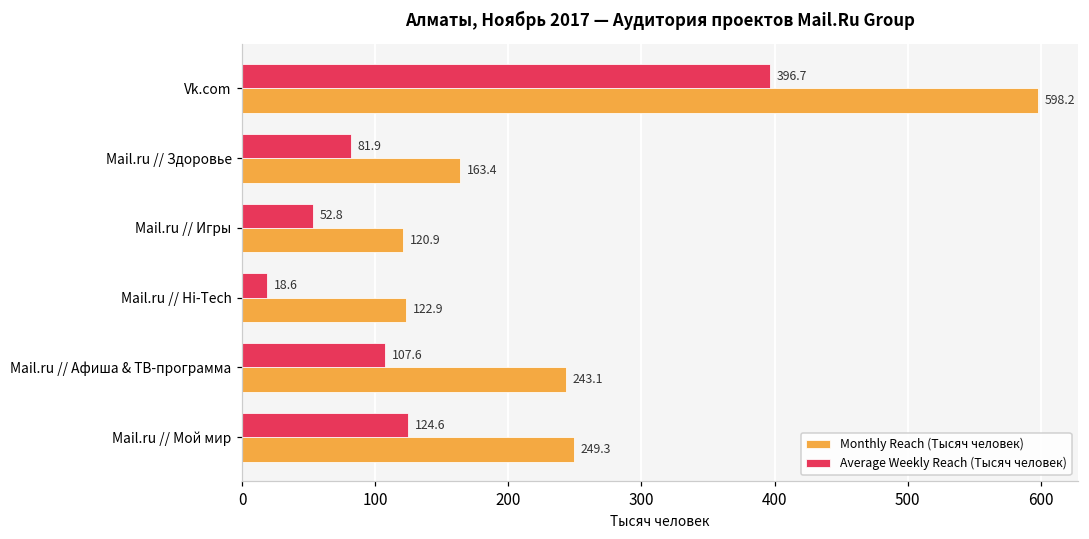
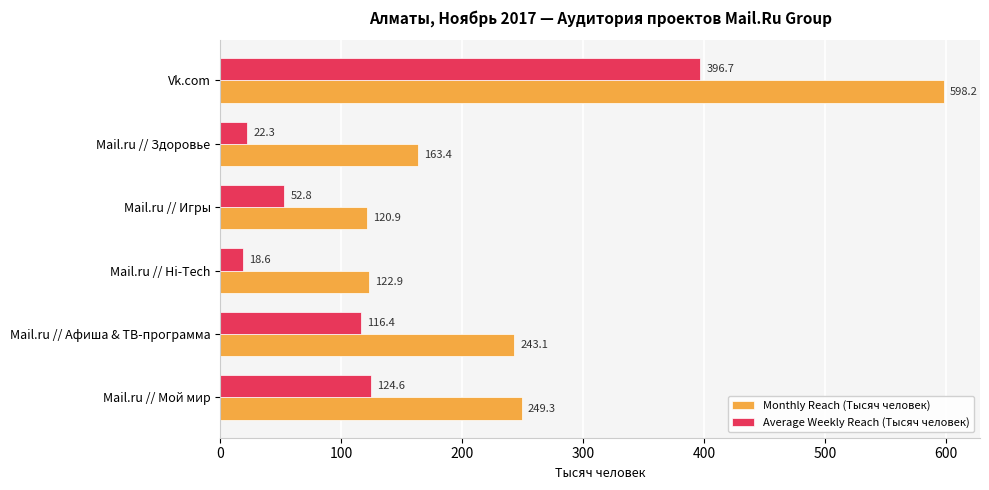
Average Weekly Reach (Тысяч человек), Mail.ru // Здоровье: 81.9 -> 22.3
Average Weekly Reach (Тысяч человек), Mail.ru // Афиша & ТВ-программа: 107.6 -> 116.4
